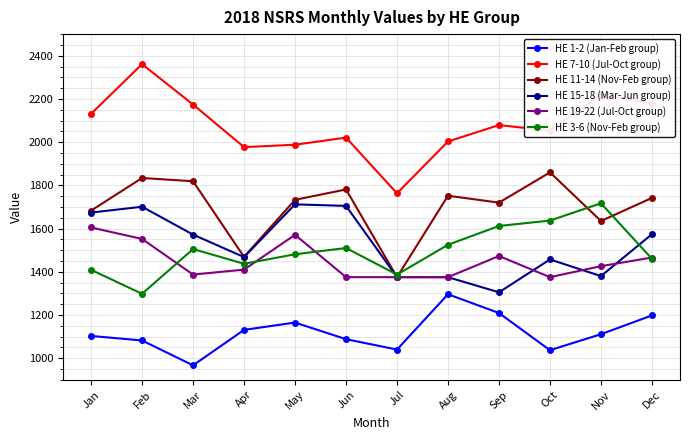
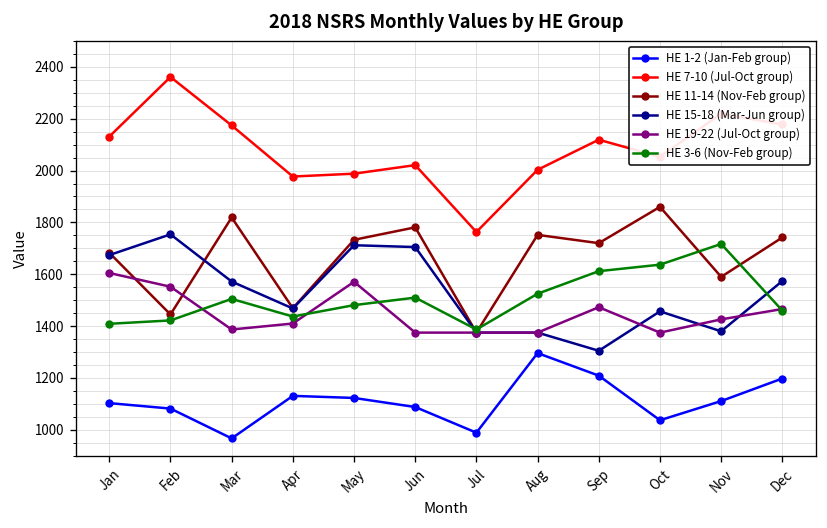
HE 11-14 (Nov-Feb group), Feb: 1830 -> 1450
HE 15-18 (Mar-Jun group), Feb: 1700 -> 1750
HE 3-6 (Nov-Feb group), Feb: 1300 -> 1420
HE 1-2 (Jan-Feb group), May: 1170 -> 1120
HE 1-2 (Jan-Feb group), Jul: 1040 -> 990
HE 7-10 (Jul-Oct group), Sep: 2080 -> 2120
HE 11-14 (Nov-Feb group), Nov: 1640 -> 1590
